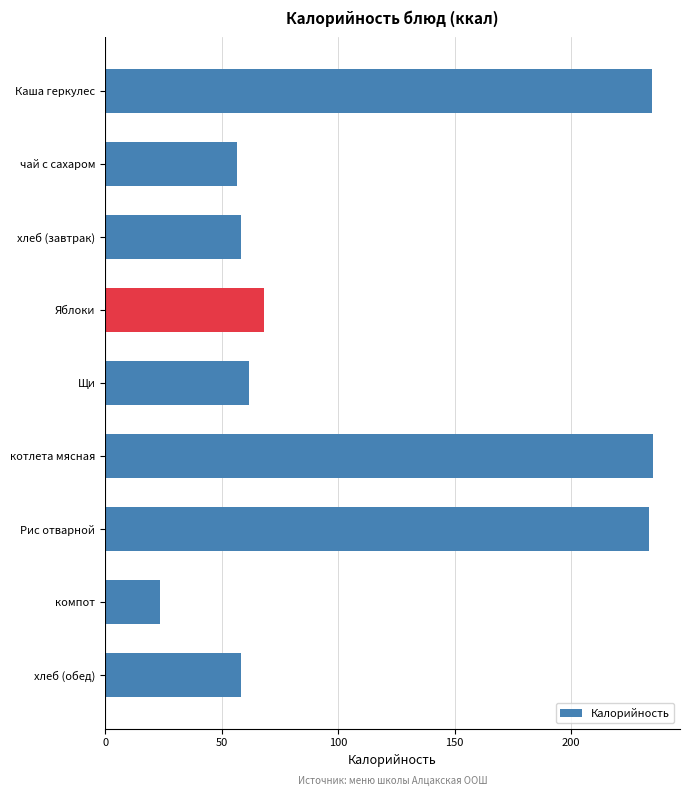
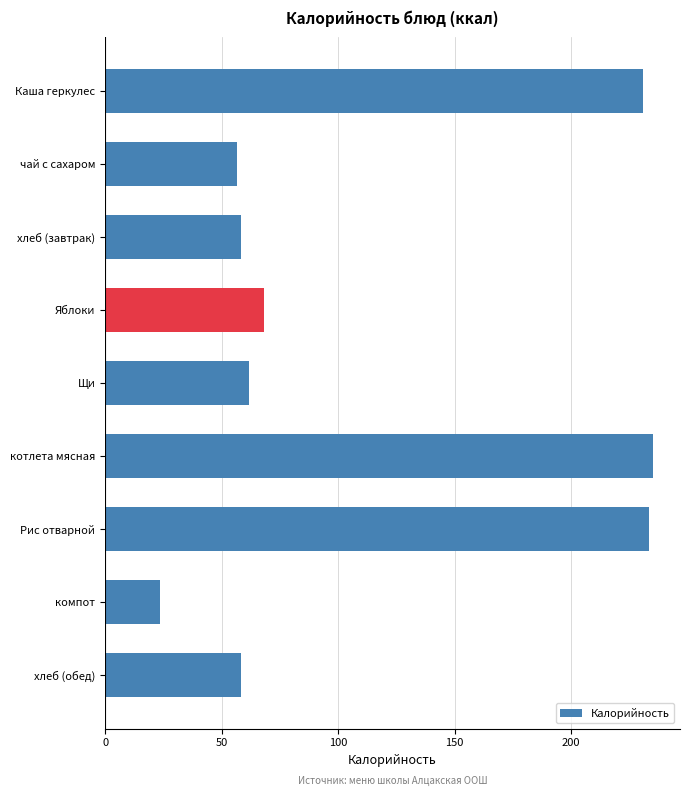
Каша геркулес: 235 -> 231
